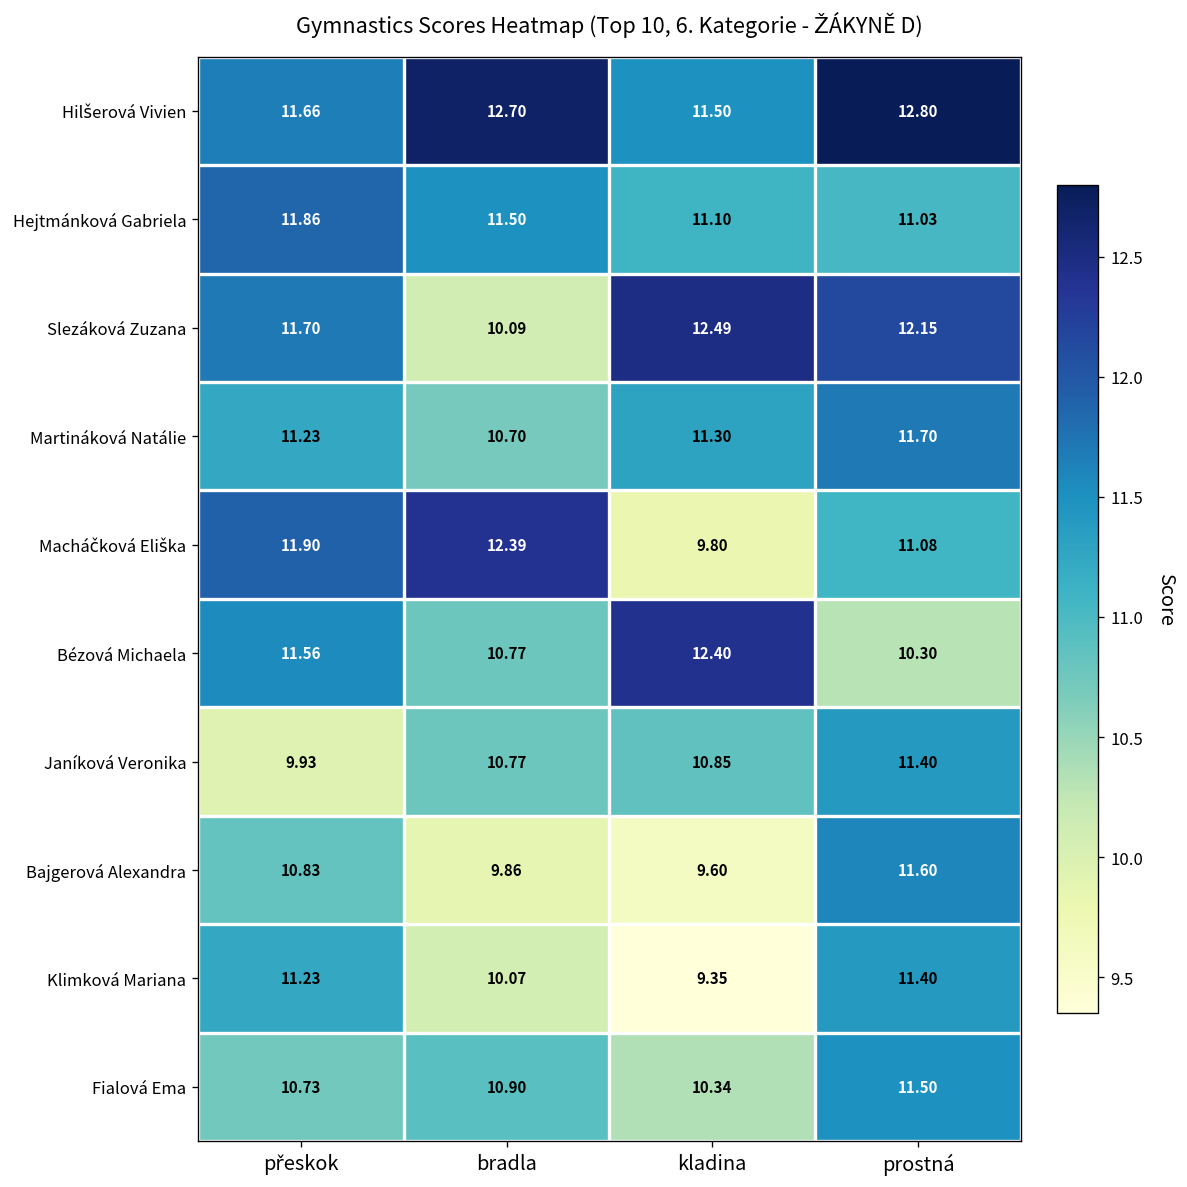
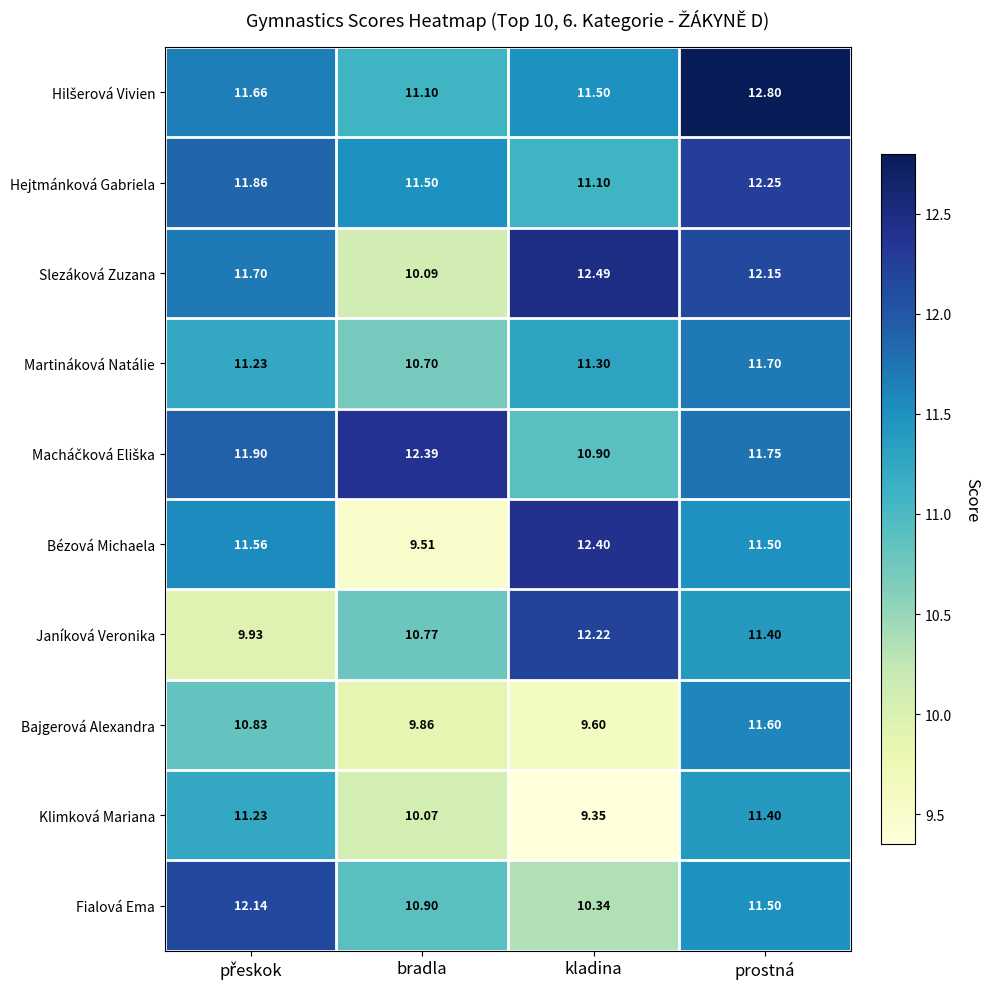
Hilšerová Vivien, bradla: 12.70 -> 11.10
Hejtmánková Gabriela, prostná: 11.03 -> 12.25
Macháčková Eliška, kladina: 9.80 -> 10.90
Macháčková Eliška, prostná: 11.08 -> 11.75
Bézová Michaela, bradla: 10.77 -> 9.51
Bézová Michaela, prostná: 10.30 -> 11.50
Janíková Veronika, kladina: 10.85 -> 12.22
Fialová Ema, přeskok: 10.73 -> 12.14
